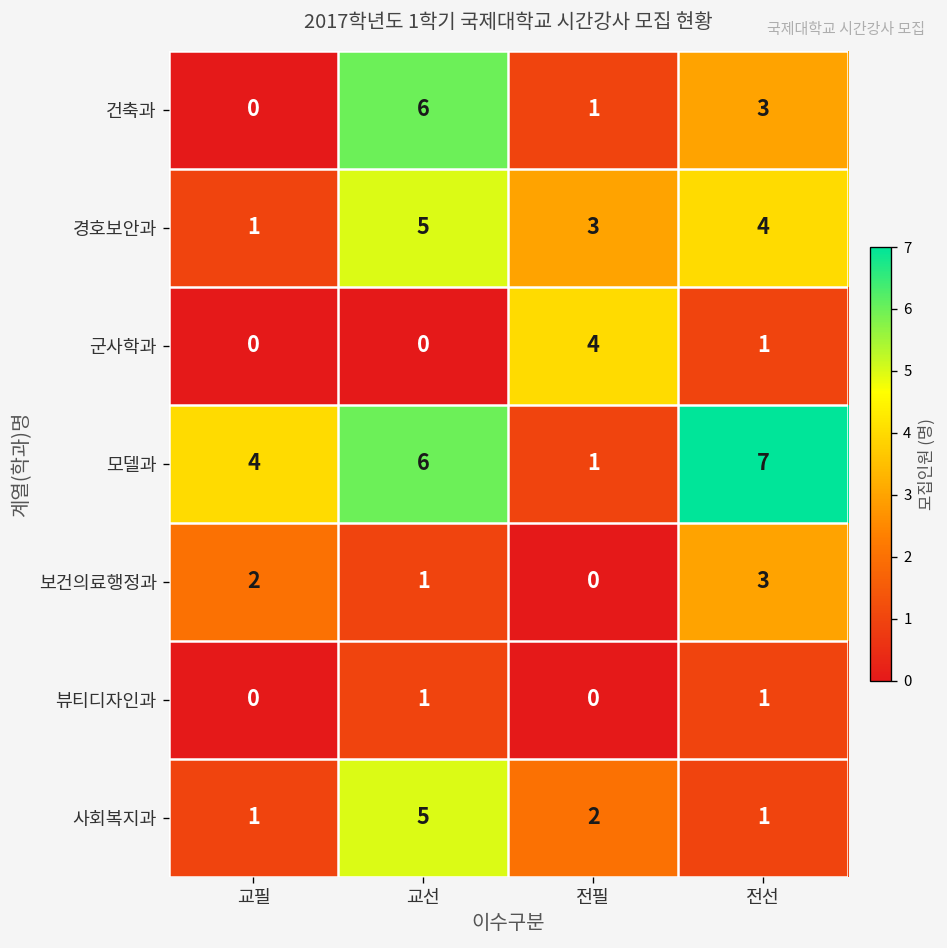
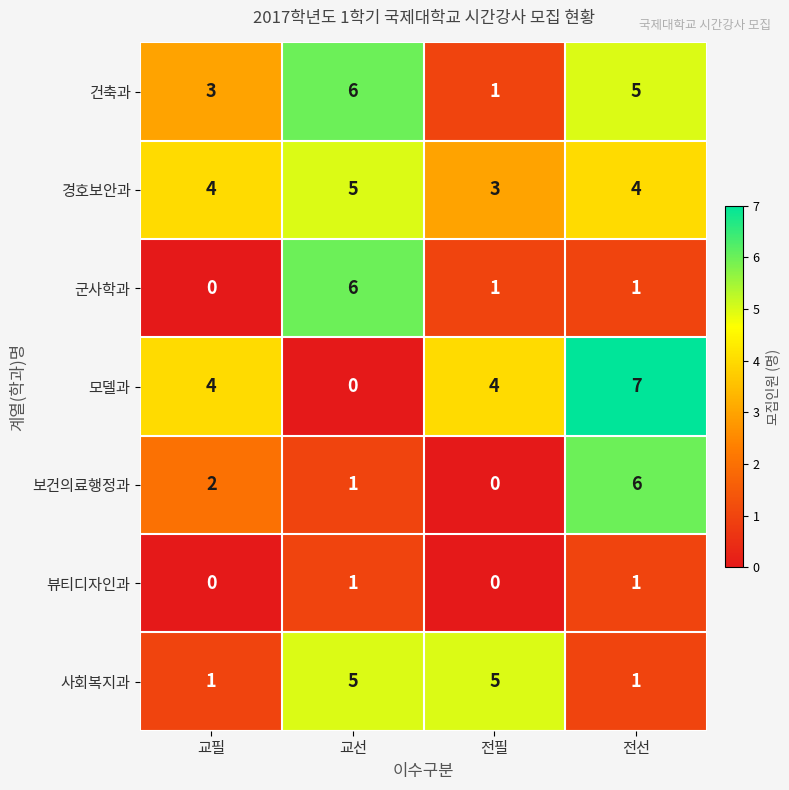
건축과, 교필: 0 -> 3
건축과, 전선: 3 -> 5
경호보안과, 교필: 1 -> 4
군사학과, 교선: 0 -> 6
군사학과, 전필: 4 -> 1
모델과, 교선: 6 -> 0
모델과, 전필: 1 -> 4
보건의료행정과, 전선: 3 -> 6
사회복지과, 전필: 2 -> 5
